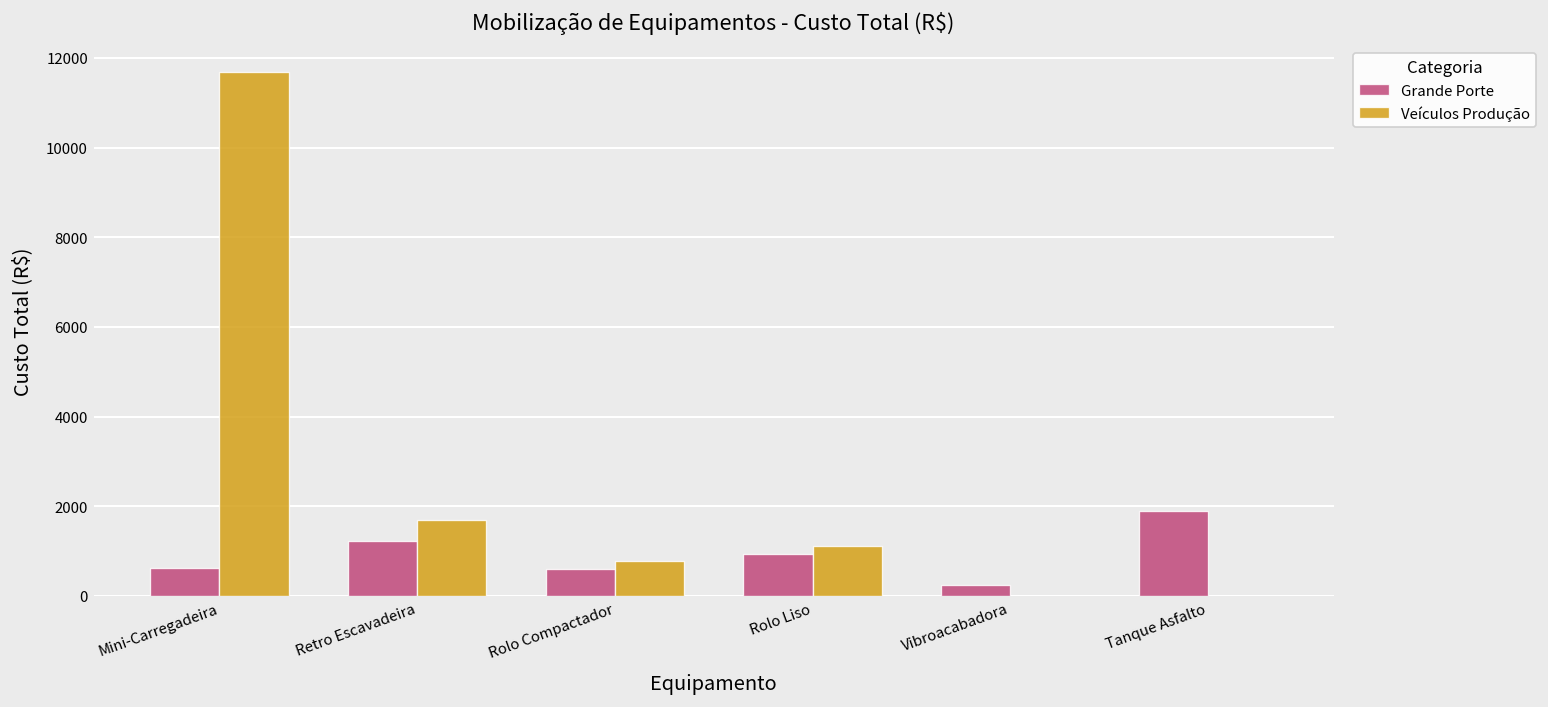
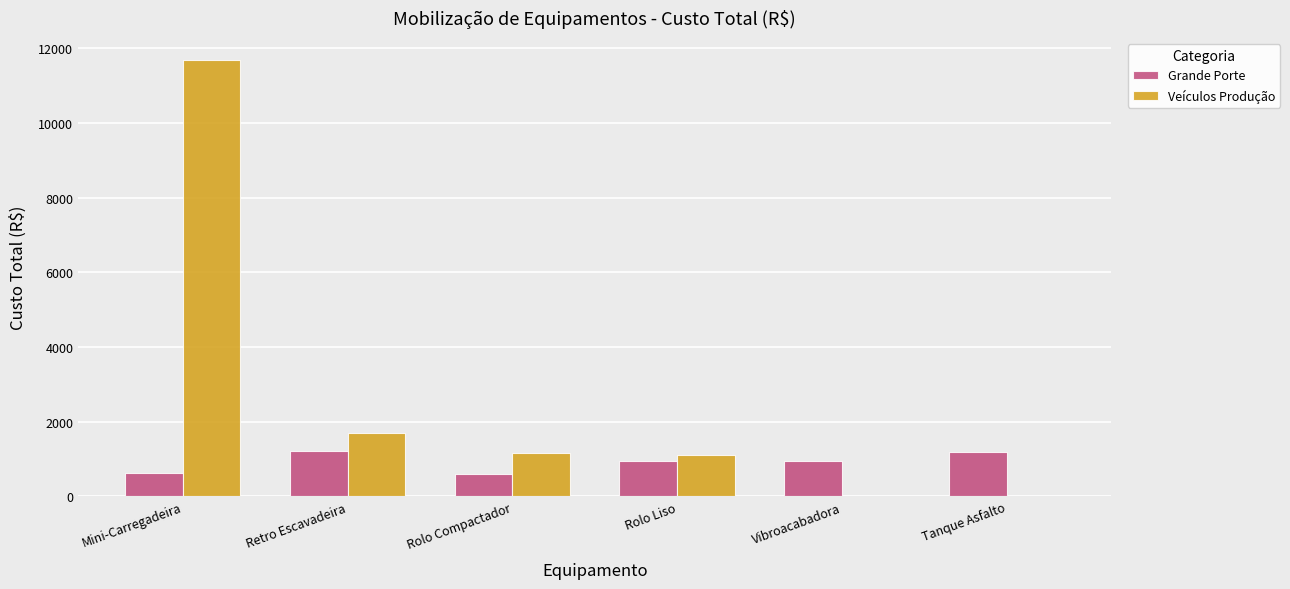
Veículos Produção, Rolo Compactador: 800 -> 1200
Grande Porte, Vibroacabadora: 200 -> 900
Grande Porte, Tanque Asfalto: 1900 -> 1200
